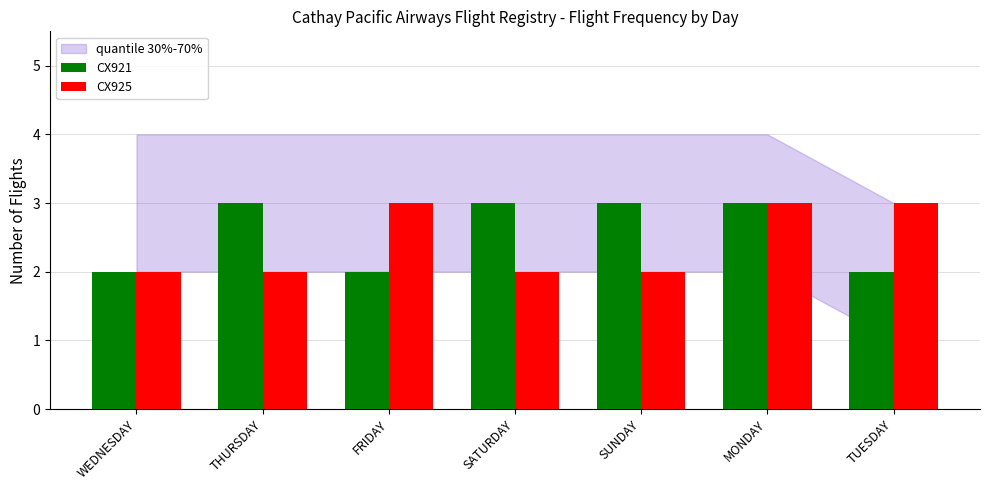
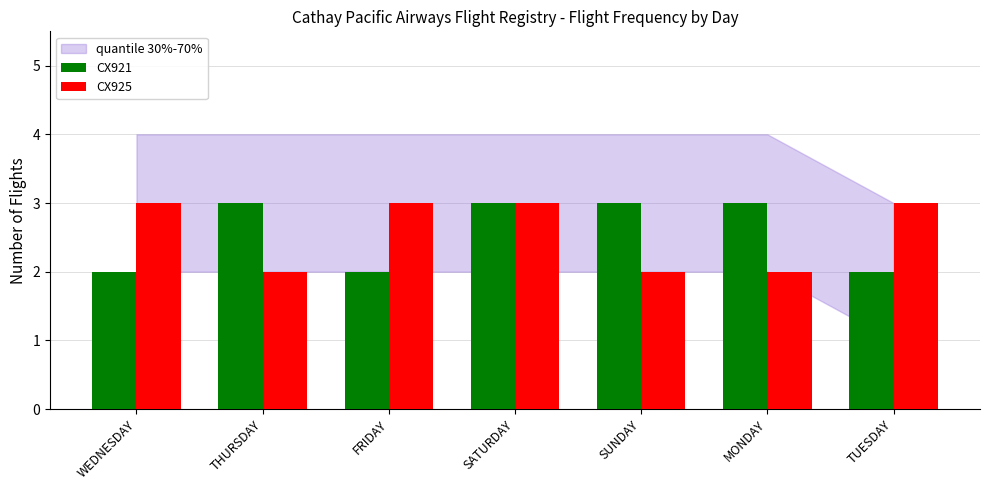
CX925, WEDNESDAY: 2 -> 3
CX925, SATURDAY: 2 -> 3
CX925, MONDAY: 3 -> 2
